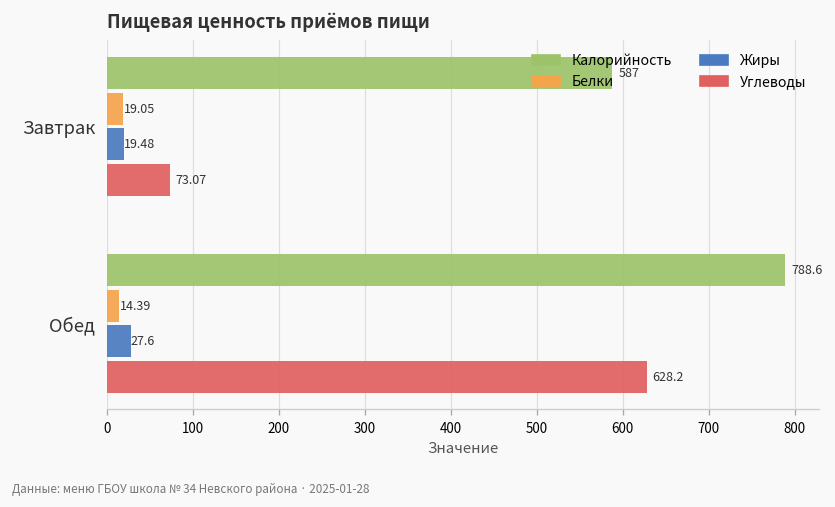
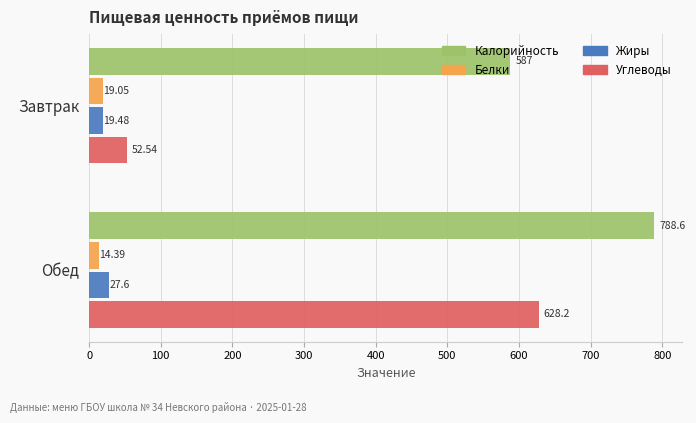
Углеводы, Завтрак: 73.07 -> 52.54
